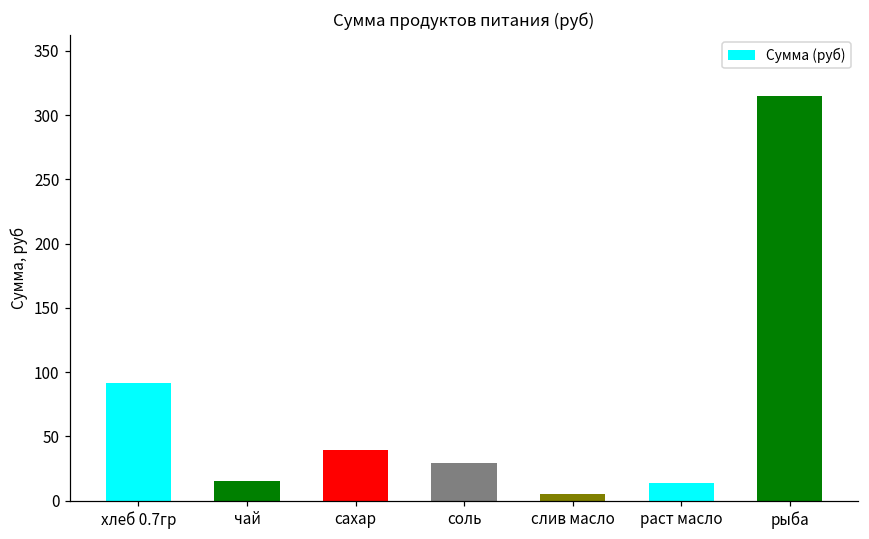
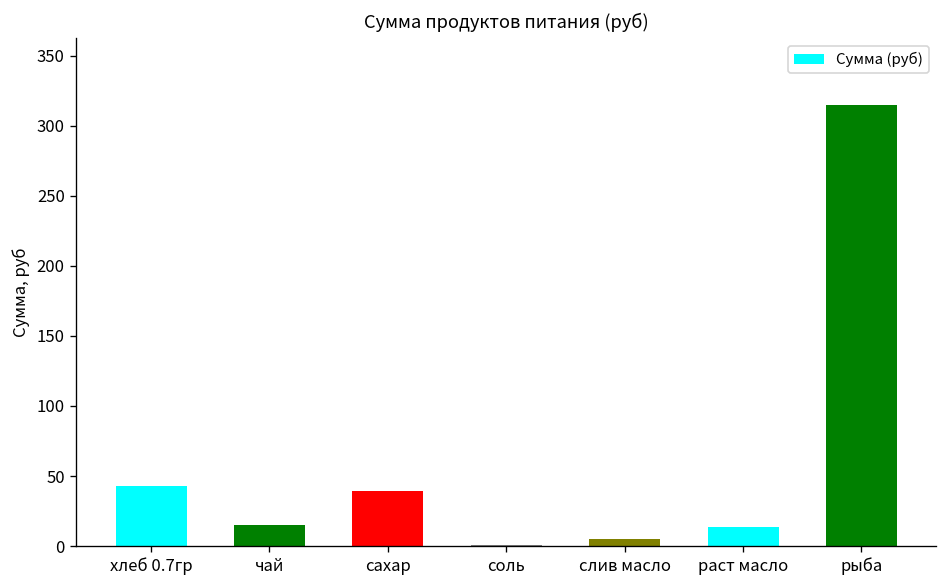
хлеб 0.7гр: 92 -> 43
соль: 29 -> 1
